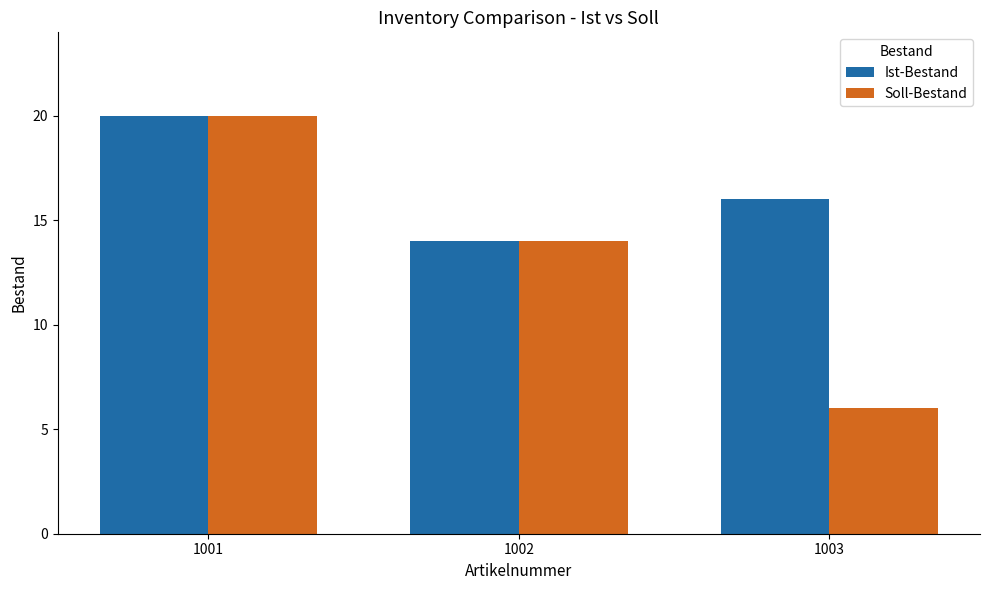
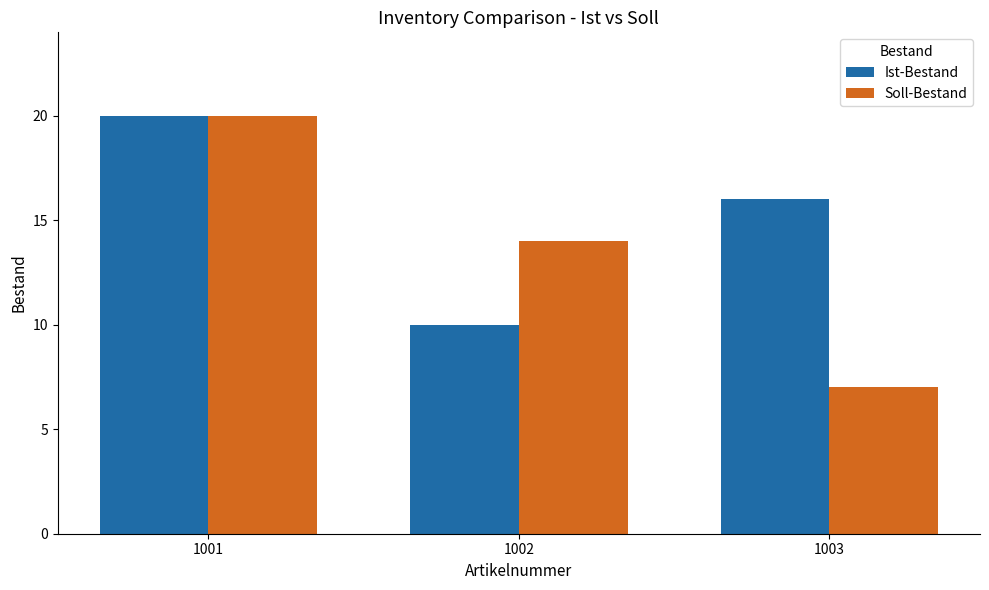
Ist-Bestand, 1002: 14 -> 10
Soll-Bestand, 1003: 6 -> 7
